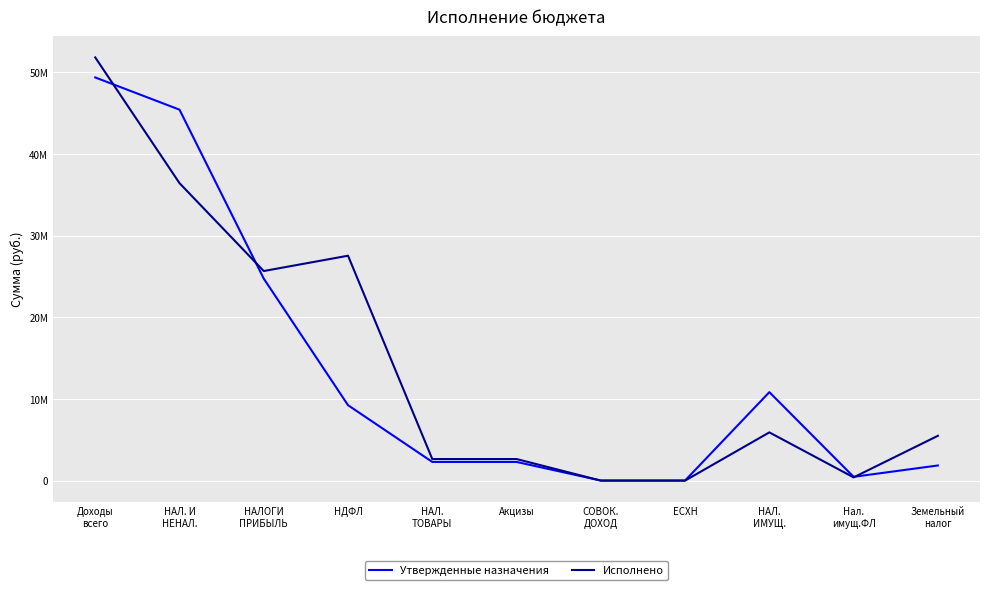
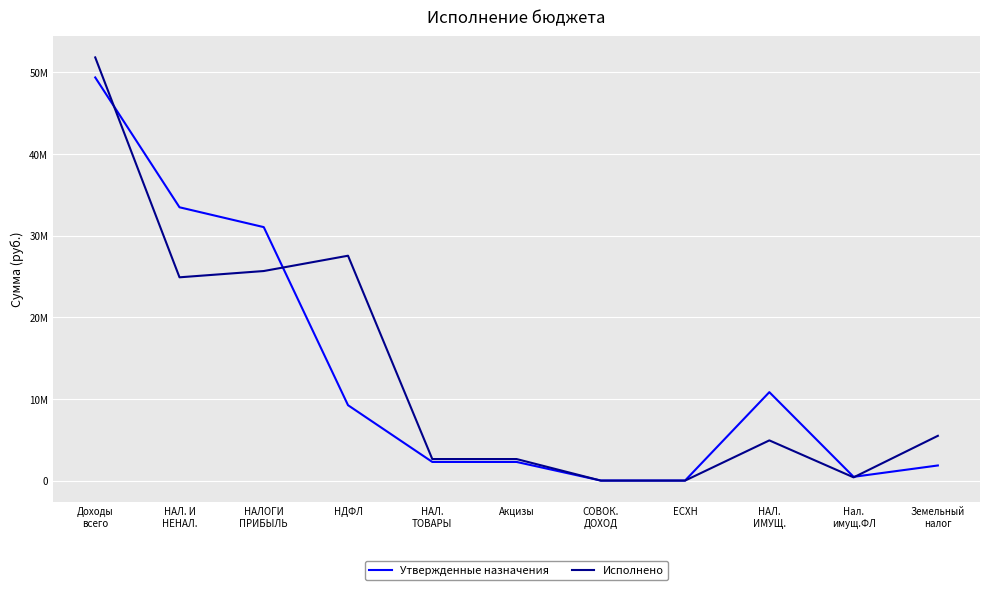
Утвержденные назначения, НАЛ. И НЕНАЛ.: 45000000 -> 33000000
Исполнено, НАЛ. И НЕНАЛ.: 36000000 -> 25000000
Утвержденные назначения, НАЛОГИ ПРИБЫЛЬ: 25000000 -> 31000000
Исполнено, НАЛ. ИМУЩ.: 6000000 -> 5000000
